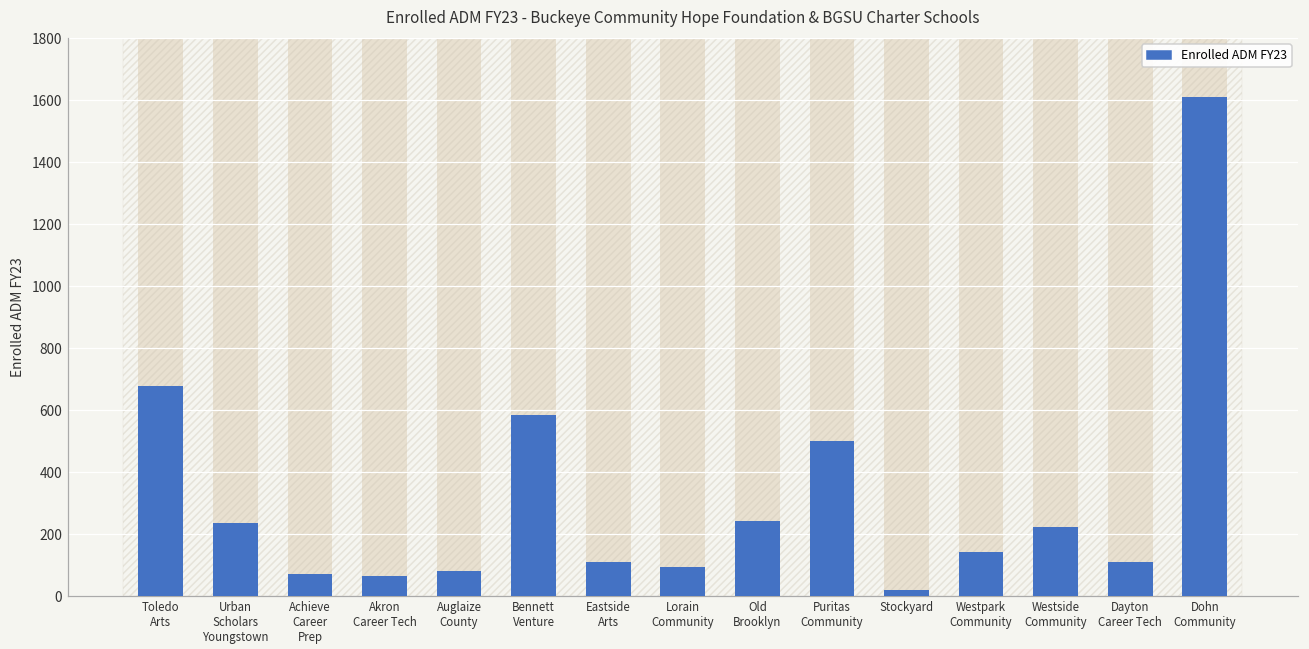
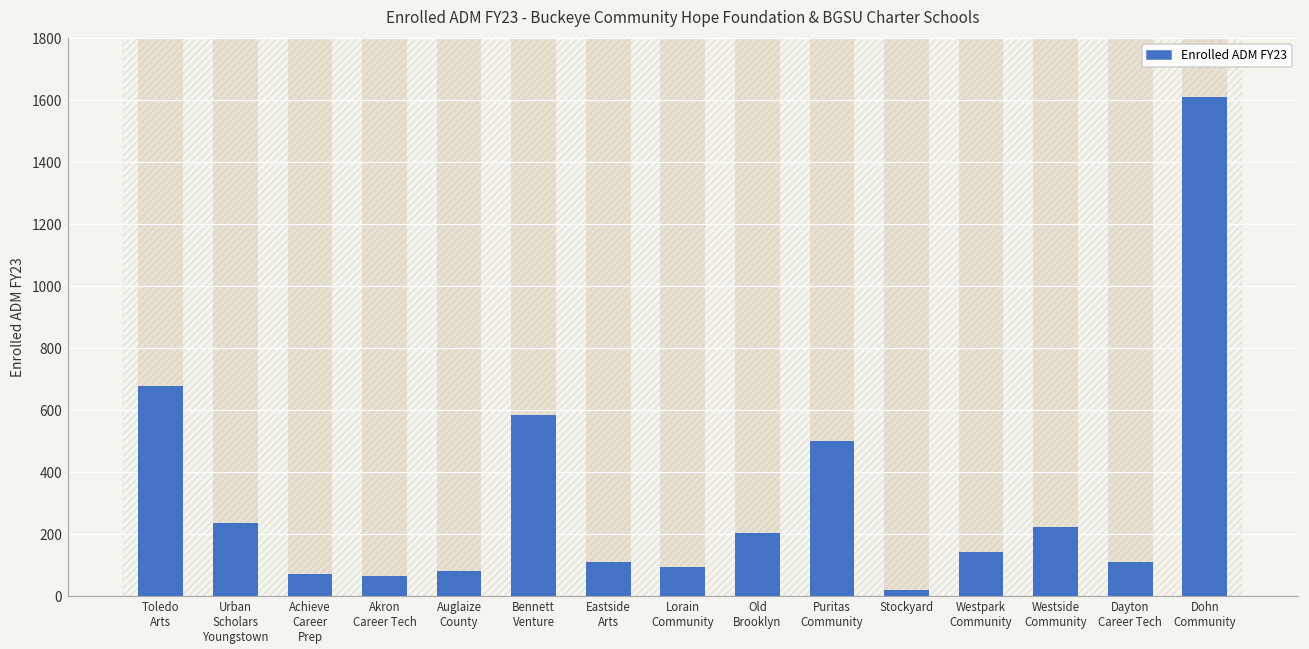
Enrolled ADM FY23, Old Brooklyn: 240 -> 200
